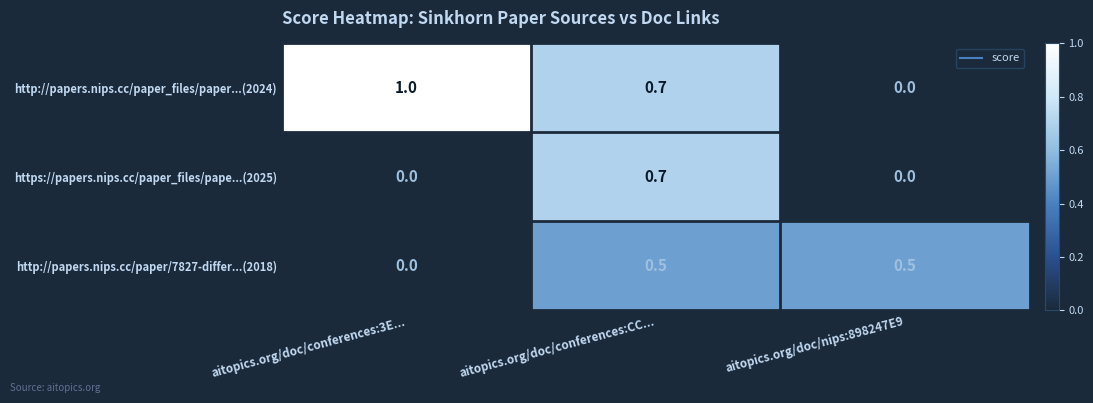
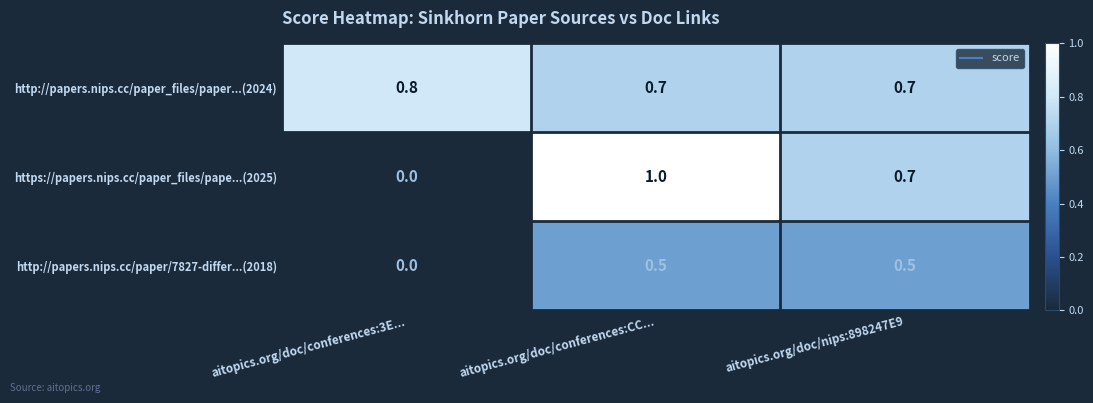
http://papers.nips.cc/paper_files/paper...(2024), aitopics.org/doc/conferences:3E...: 1.0 -> 0.8
http://papers.nips.cc/paper_files/paper...(2024), aitopics.org/doc/nips:898247E9: 0.0 -> 0.7
https://papers.nips.cc/paper_files/pape...(2025), aitopics.org/doc/conferences:CC...: 0.7 -> 1.0
https://papers.nips.cc/paper_files/pape...(2025), aitopics.org/doc/nips:898247E9: 0.0 -> 0.7
